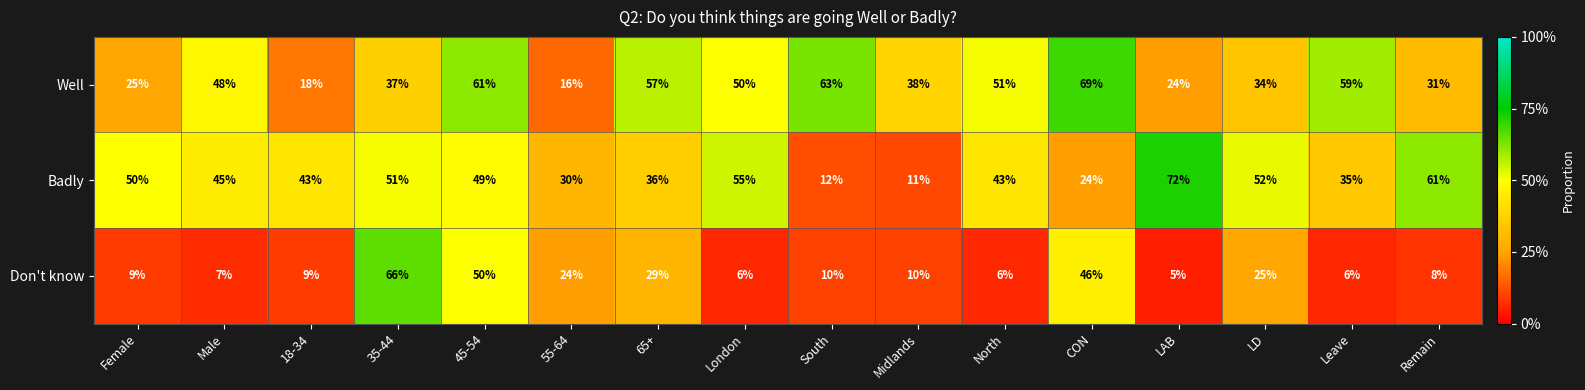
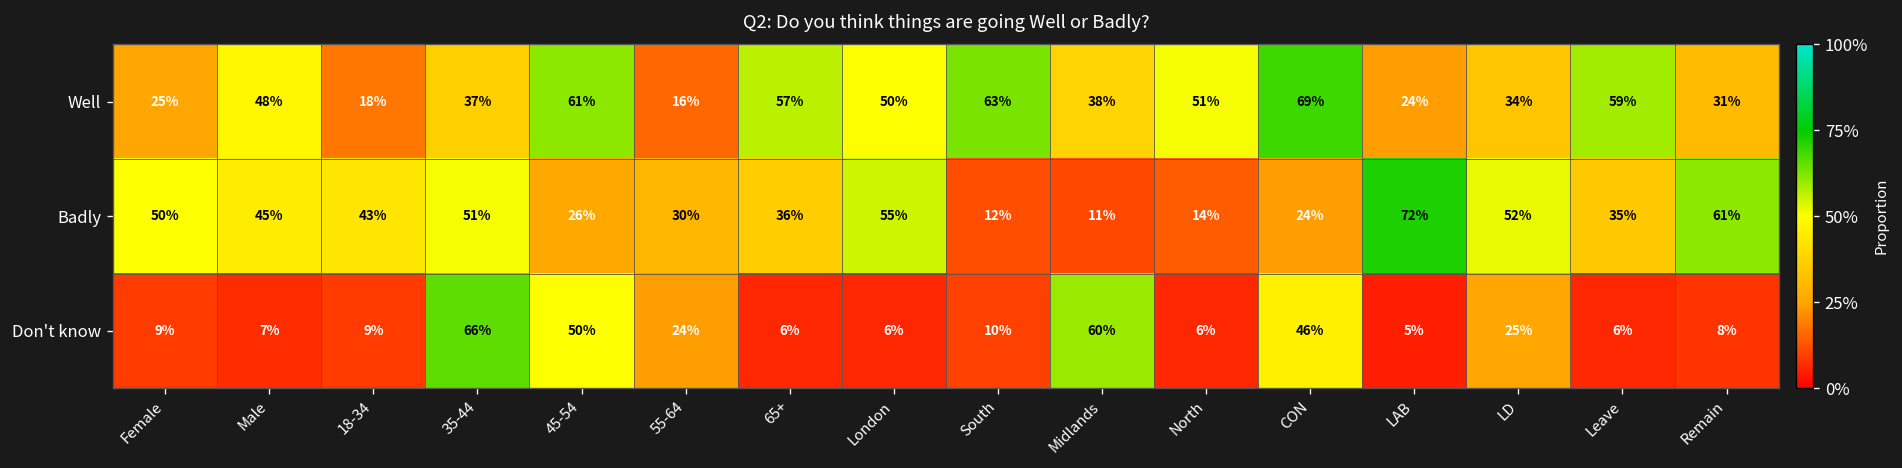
Badly, 45-54: 49% -> 26%
Badly, North: 43% -> 14%
Don't know, 65+: 29% -> 6%
Don't know, Midlands: 10% -> 60%
